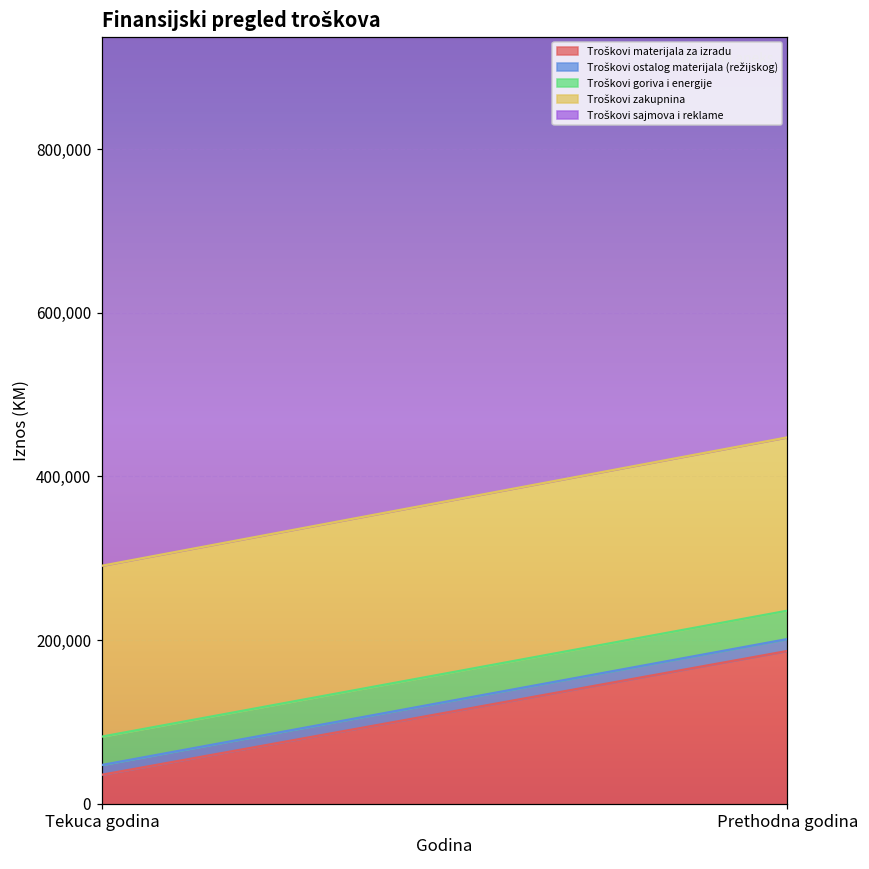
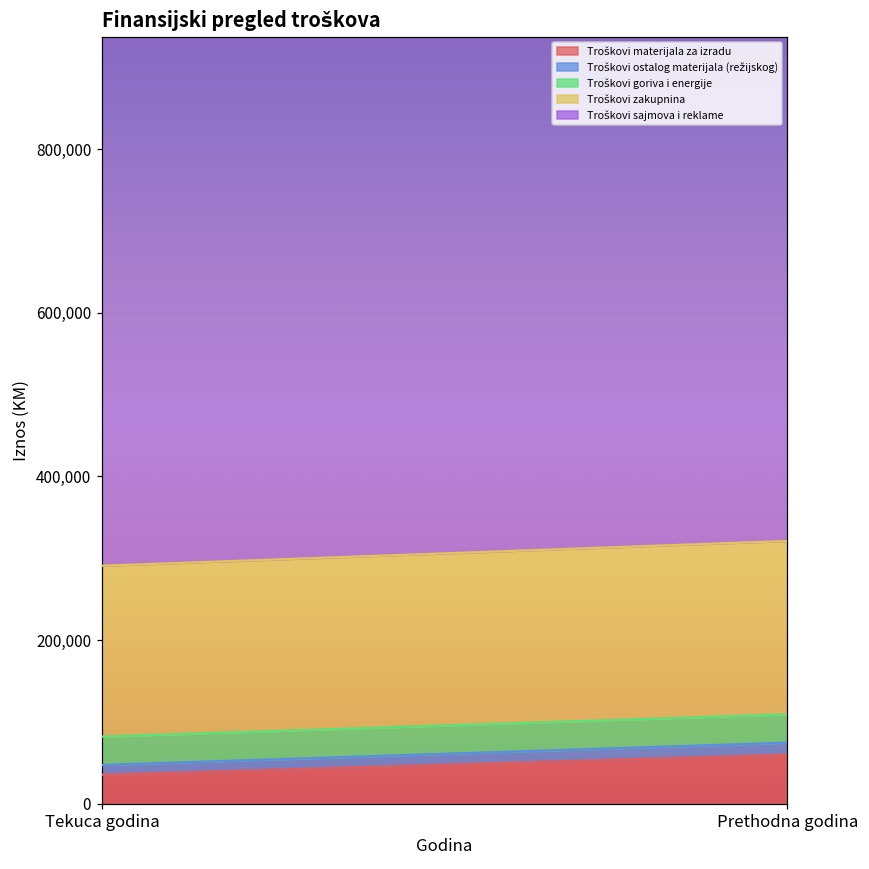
Troškovi materijala za izradu, Prethodna godina: 190,000 -> 60,000
